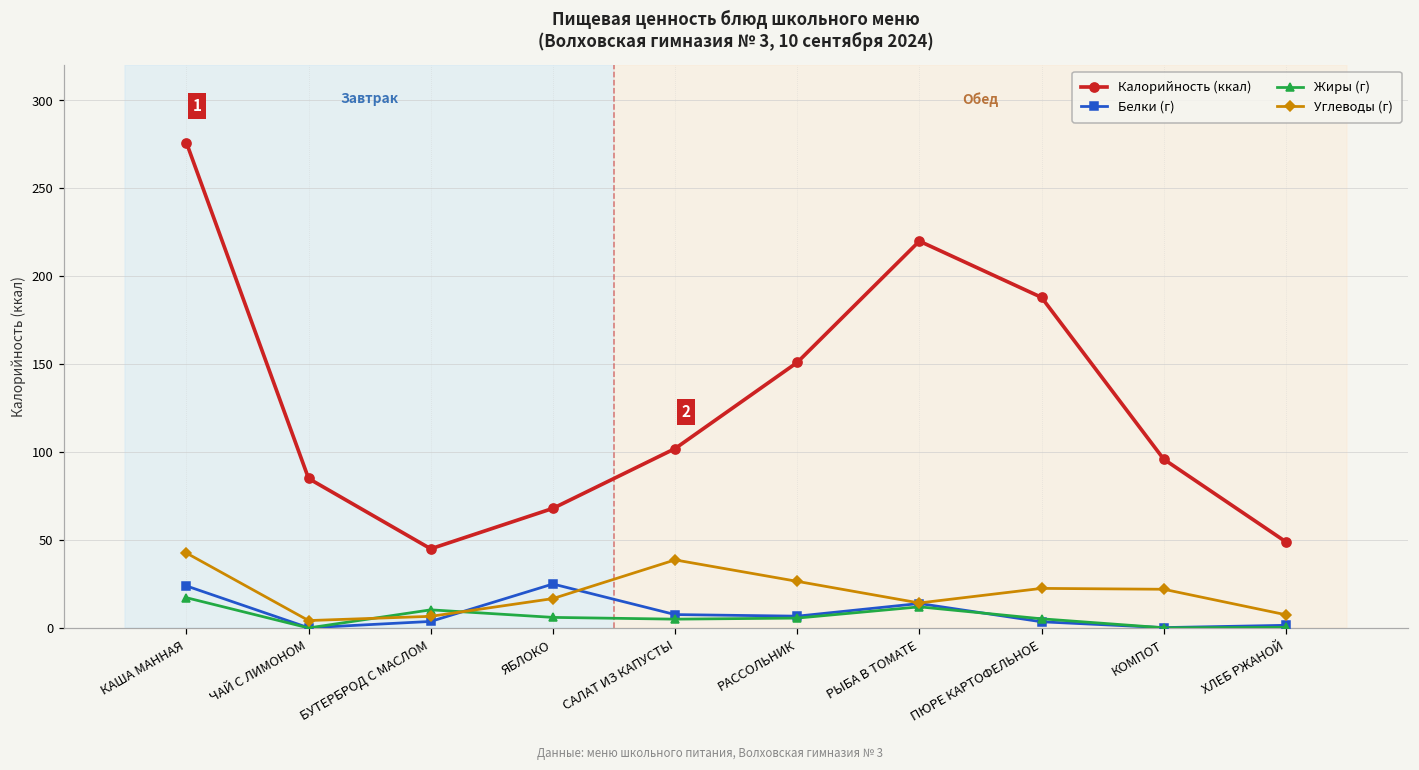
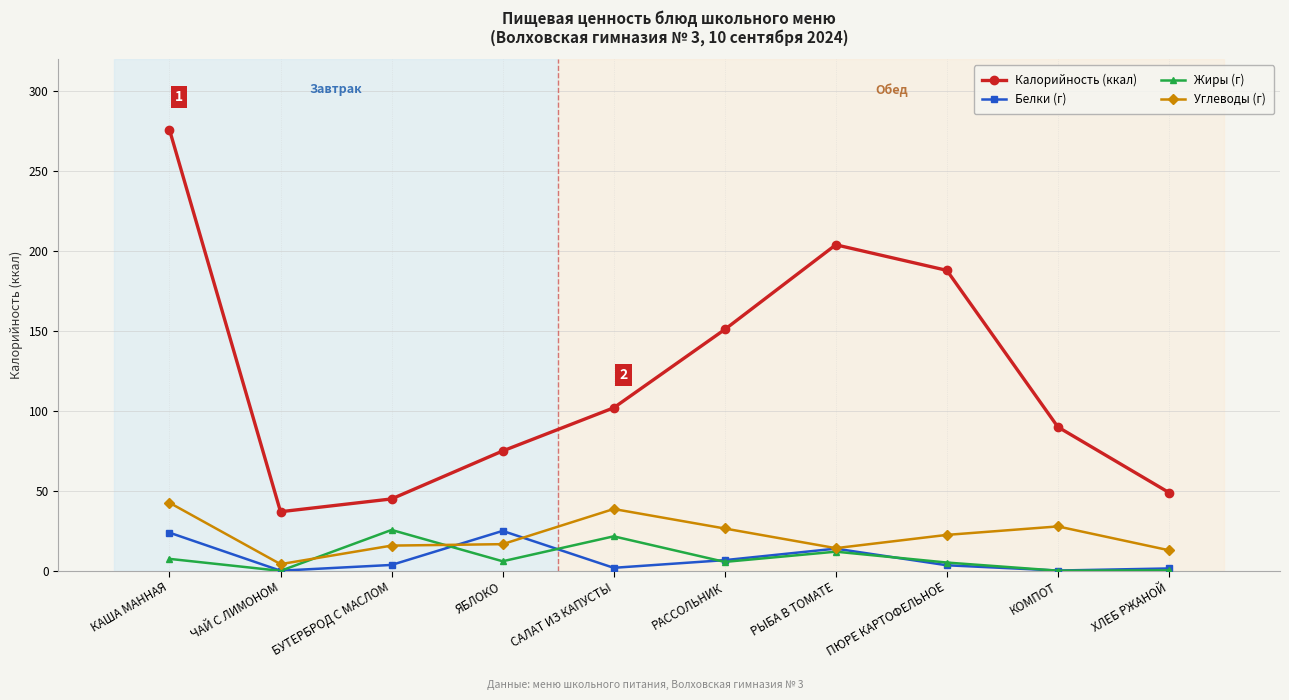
Жиры (г), КАША МАННАЯ: 17 -> 8
Калорийность (ккал), ЧАЙ С ЛИМОНОМ: 85 -> 37
Жиры (г), БУТЕРБРОД С МАСЛОМ: 10 -> 26
Углеводы (г), БУТЕРБРОД С МАСЛОМ: 7 -> 16
Калорийность (ккал), ЯБЛОКО: 68 -> 75
Белки (г), САЛАТ ИЗ КАПУСТЫ: 8 -> 2
Жиры (г), САЛАТ ИЗ КАПУСТЫ: 5 -> 22
Калорийность (ккал), РЫБА В ТОМАТЕ: 220 -> 204
Калорийность (ккал), КОМПОТ: 96 -> 90
Углеводы (г), КОМПОТ: 22 -> 28
Углеводы (г), ХЛЕБ РЖАНОЙ: 8 -> 13
